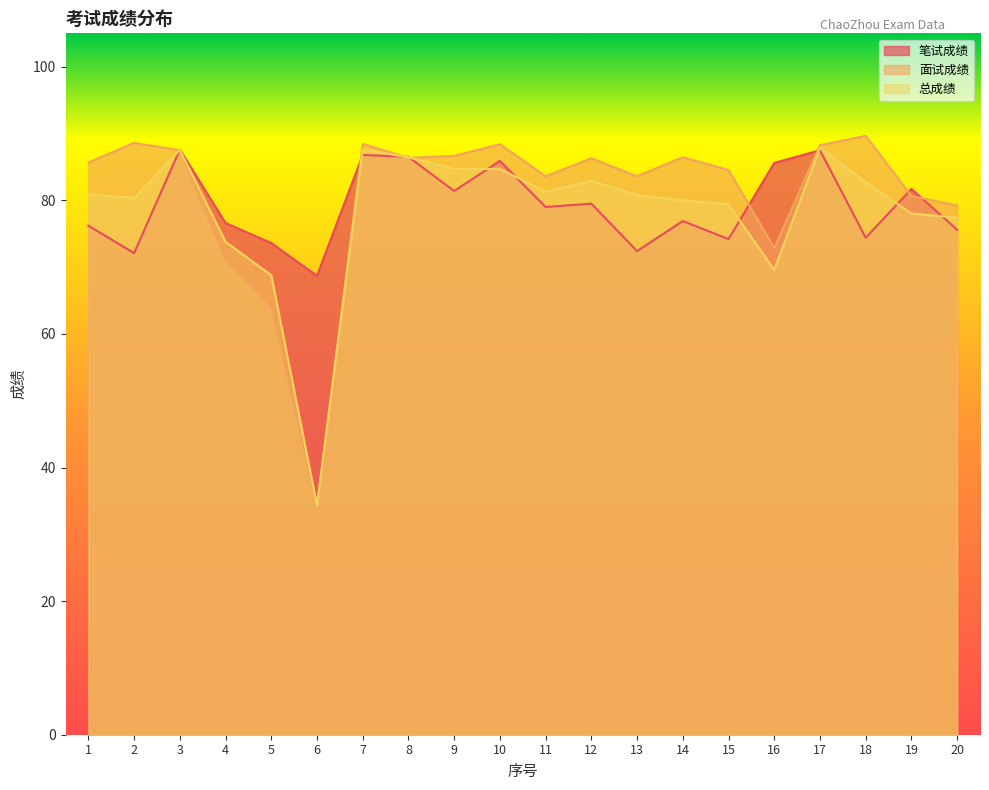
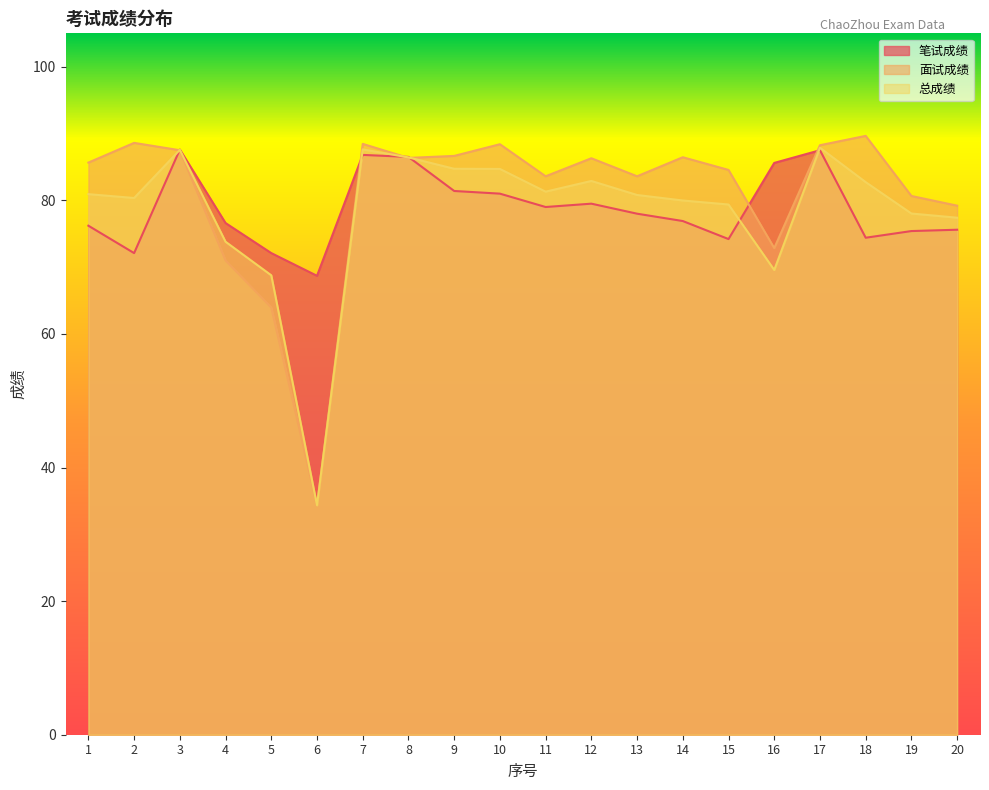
笔试成绩, 5: 74 -> 72
笔试成绩, 10: 86 -> 81
笔试成绩, 13: 72 -> 78
笔试成绩, 19: 82 -> 75
